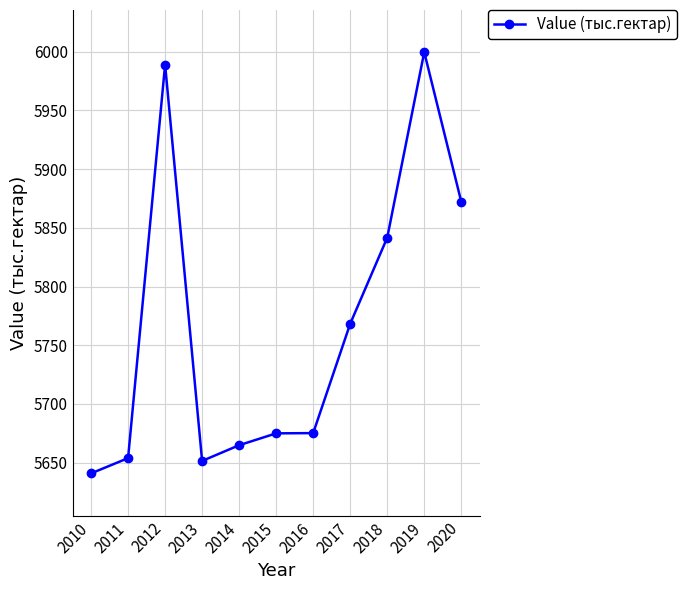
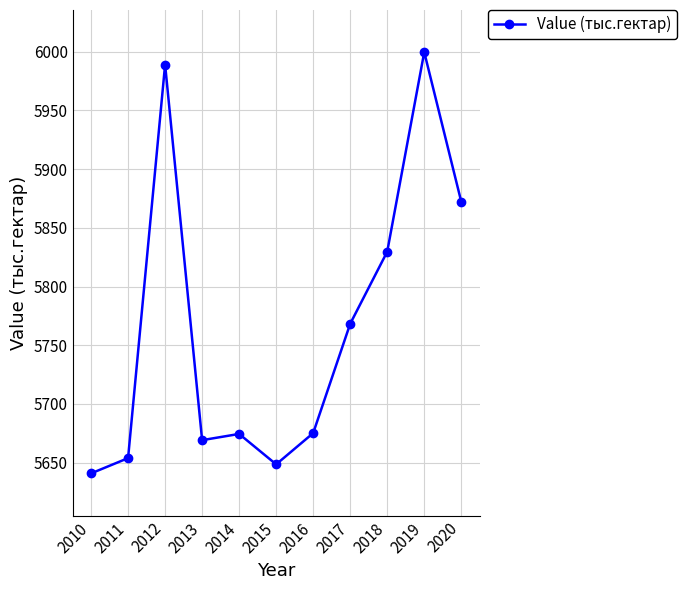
2013: 5652 -> 5669
2014: 5665 -> 5675
2015: 5675 -> 5649
2018: 5842 -> 5830
